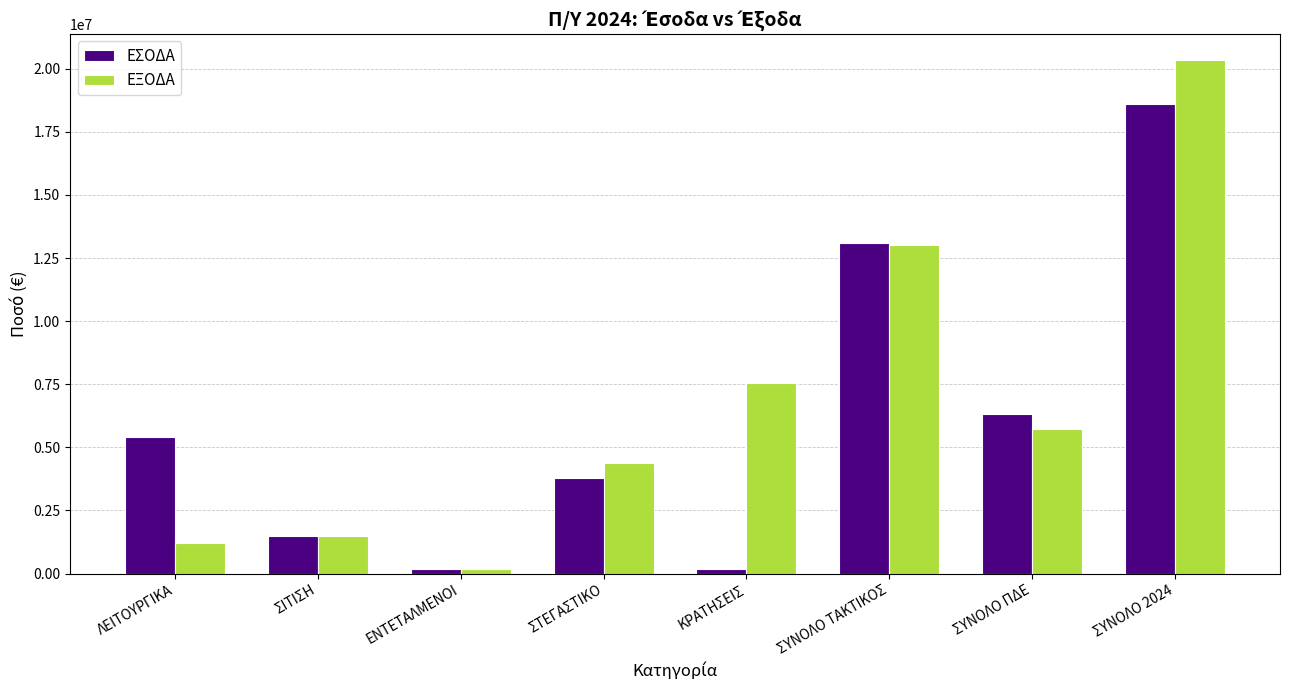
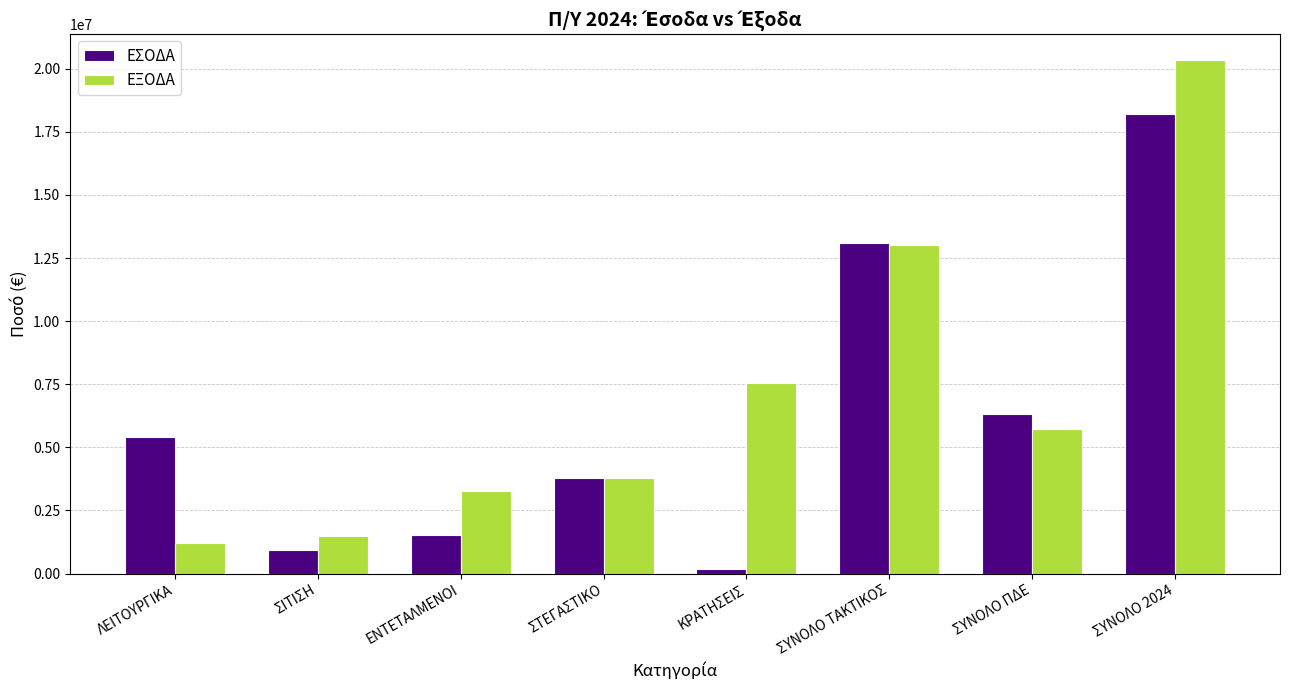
ΕΣΟΔΑ, ΣΙΤΙΣΗ: 1500000 -> 900000
ΕΣΟΔΑ, ΕΝΤΕΤΑΛΜΕΝΟΙ: 200000 -> 1500000
ΕΞΟΔΑ, ΕΝΤΕΤΑΛΜΕΝΟΙ: 200000 -> 3300000
ΕΞΟΔΑ, ΣΤΕΓΑΣΤΙΚΟ: 4400000 -> 3800000
ΕΣΟΔΑ, ΣΥΝΟΛΟ 2024: 18600000 -> 18200000
